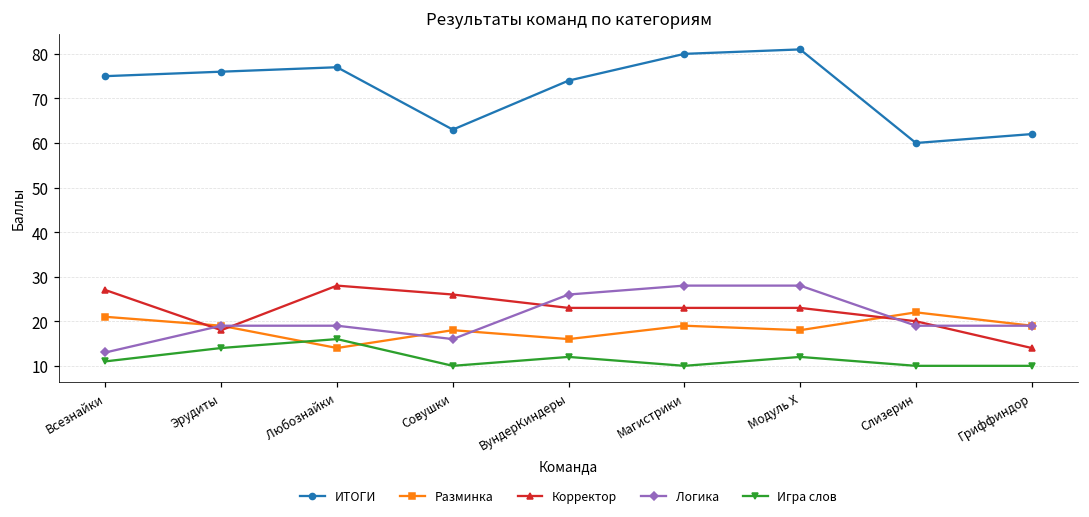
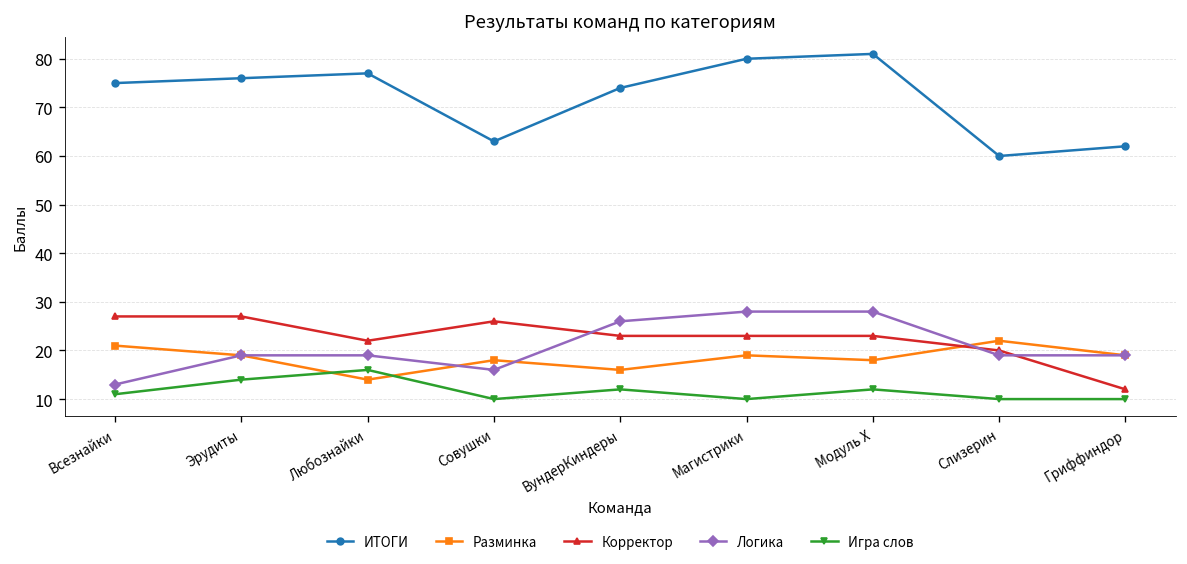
Корректор, Эрудиты: 18 -> 27
Корректор, Любознайки: 28 -> 22
Корректор, Гриффиндор: 14 -> 12
